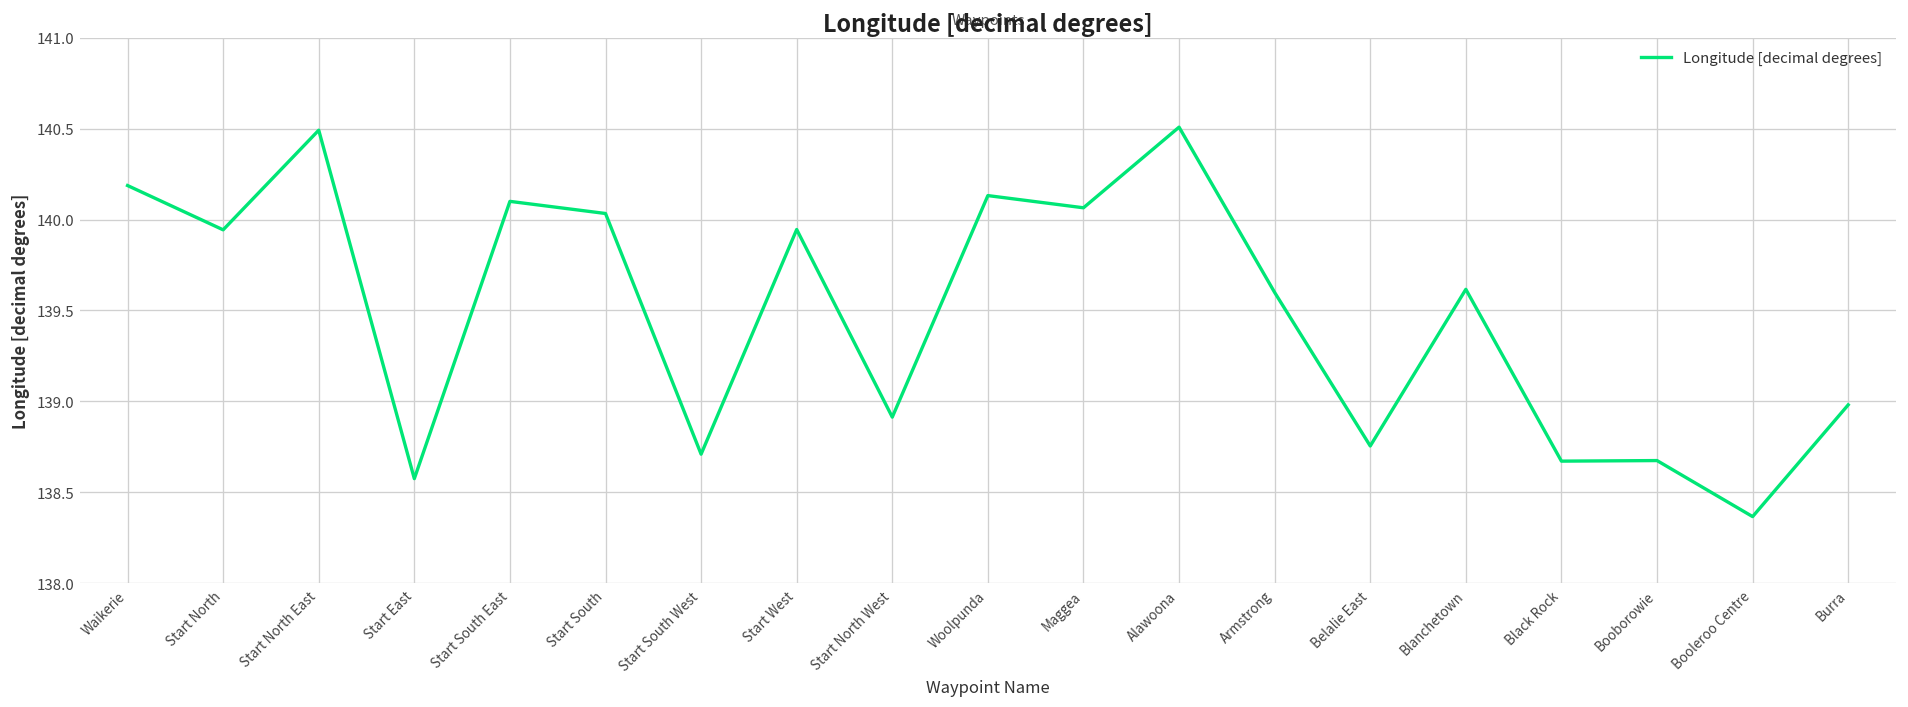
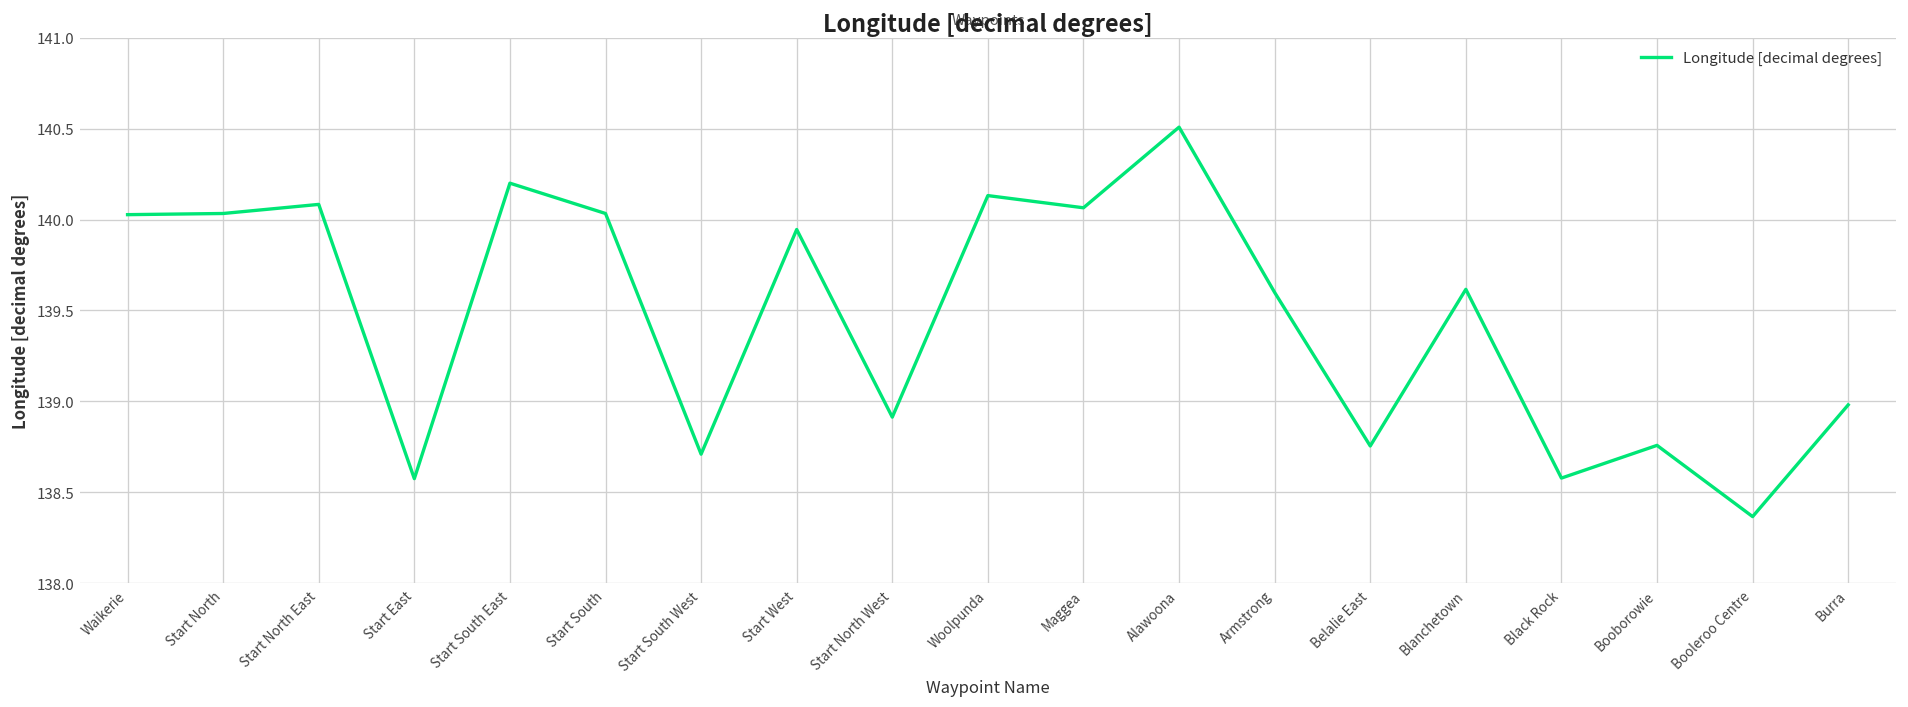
Waikerie: 140.19 -> 140.03
Start North: 139.94 -> 140.03
Start North East: 140.49 -> 140.08
Start South East: 140.1 -> 140.2
Black Rock: 138.67 -> 138.58
Booborowie: 138.67 -> 138.76
